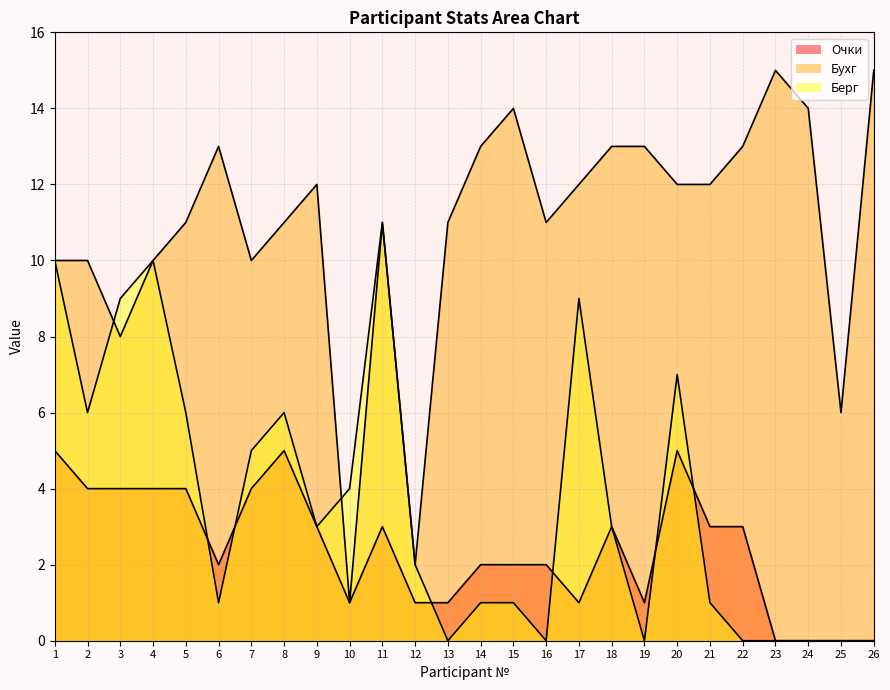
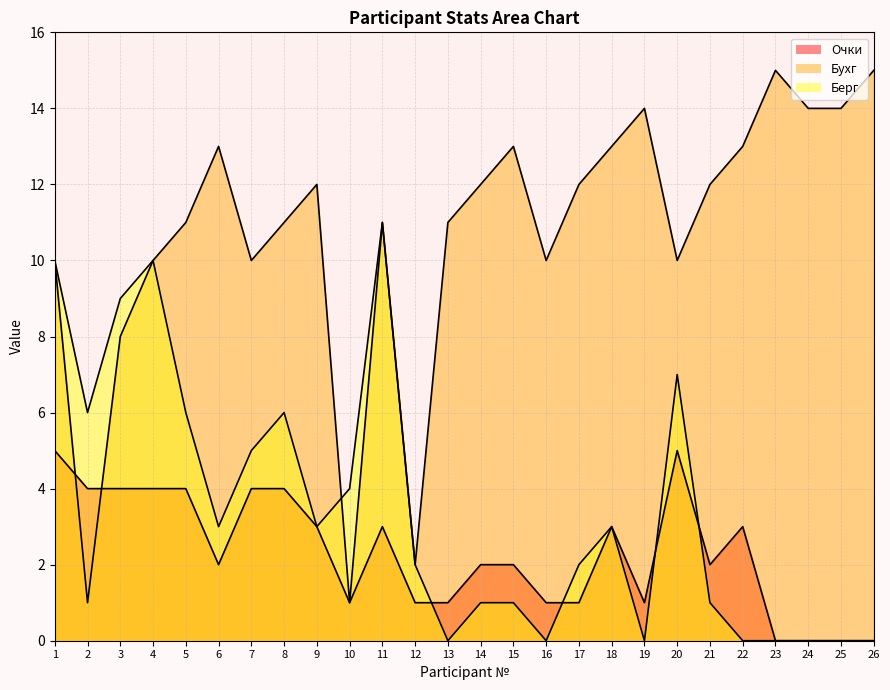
Бухг, 2: 10 -> 1
Берг, 6: 1 -> 3
Очки, 8: 5 -> 4
Бухг, 14: 13 -> 12
Бухг, 15: 14 -> 13
Очки, 16: 2 -> 1
Бухг, 16: 11 -> 10
Берг, 17: 9 -> 2
Бухг, 19: 13 -> 14
Бухг, 20: 12 -> 10
Очки, 21: 3 -> 2
Бухг, 25: 6 -> 14
